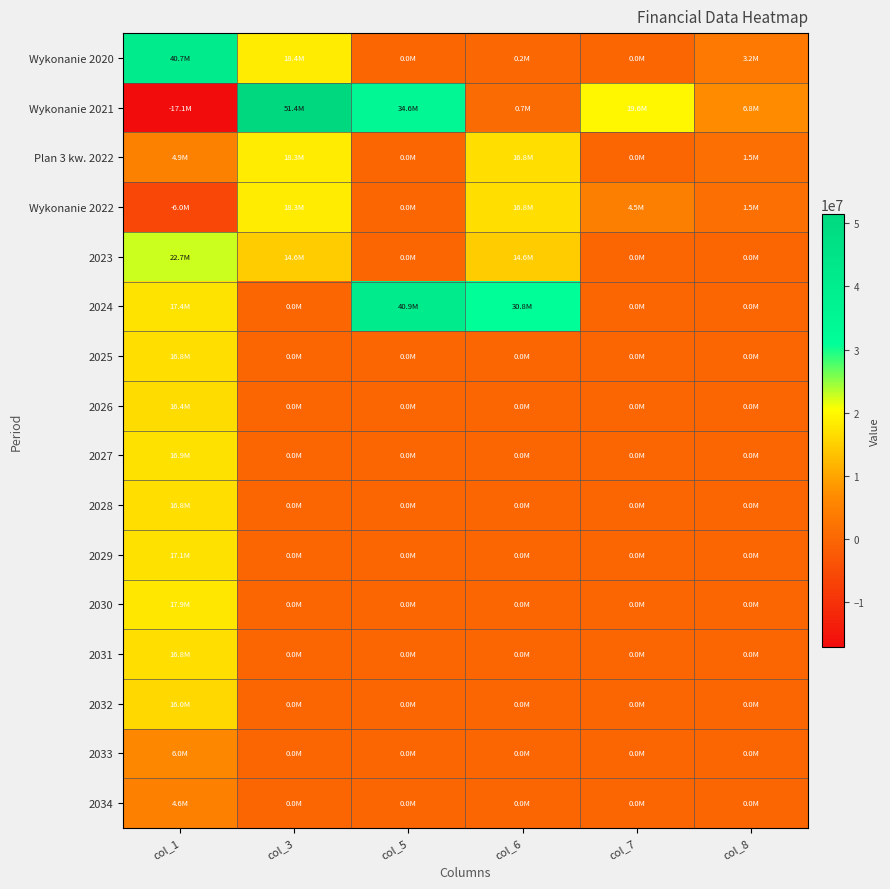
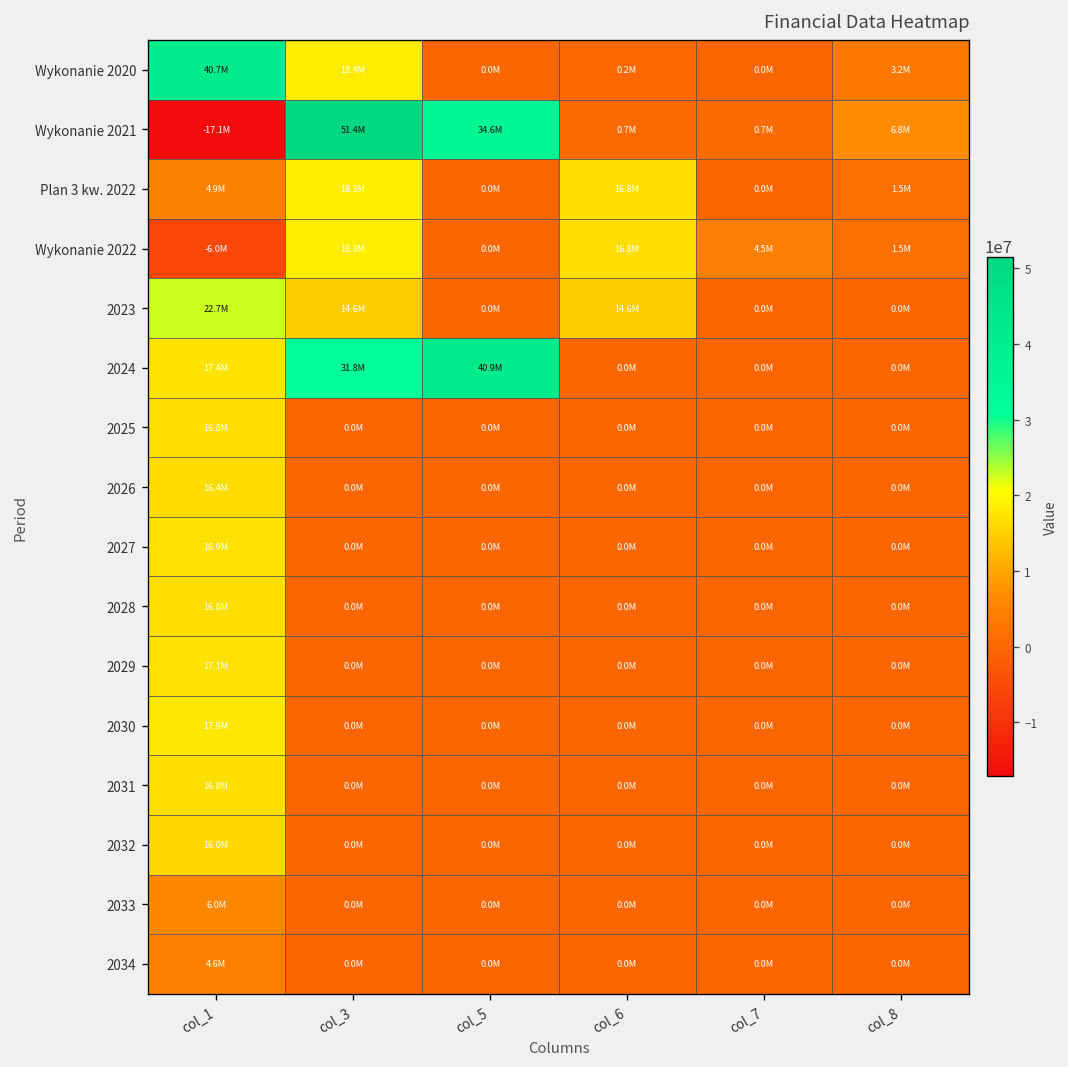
Wykonanie 2021, col_7: 19.6M -> 0.7M
2024, col_3: 0.0M -> 31.8M
2024, col_6: 30.8M -> 0.0M
